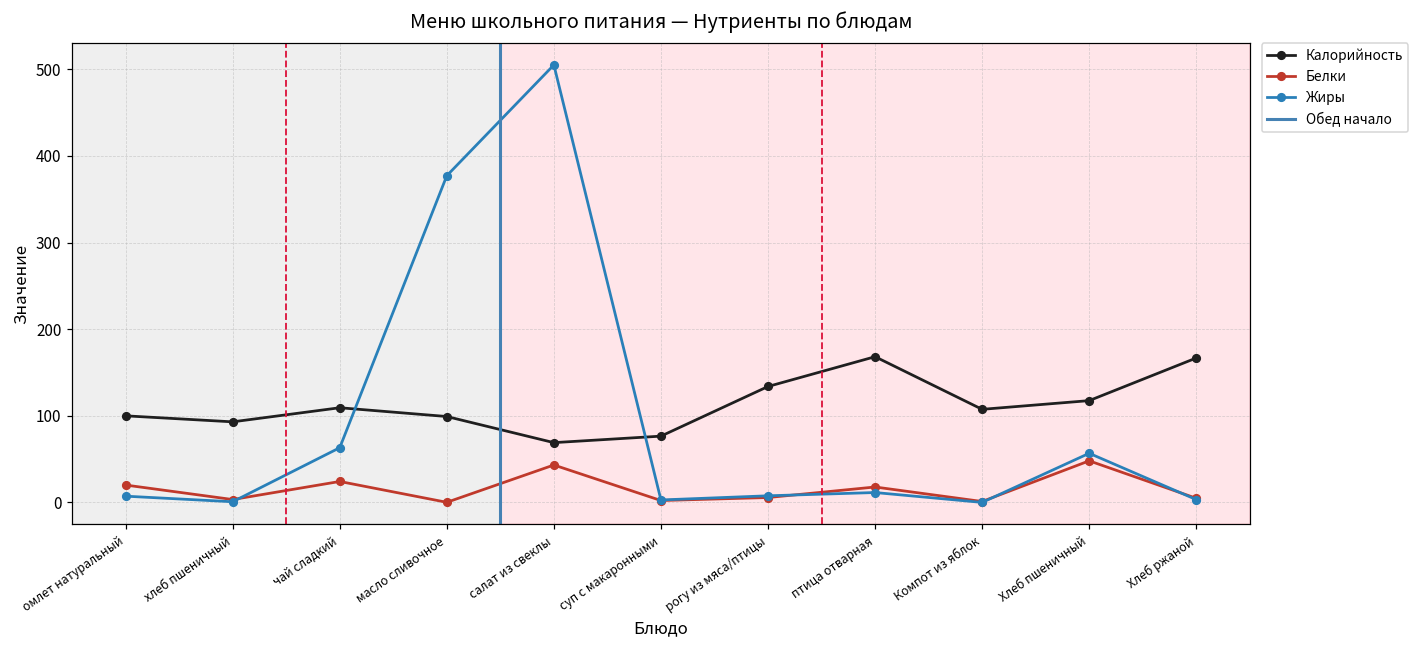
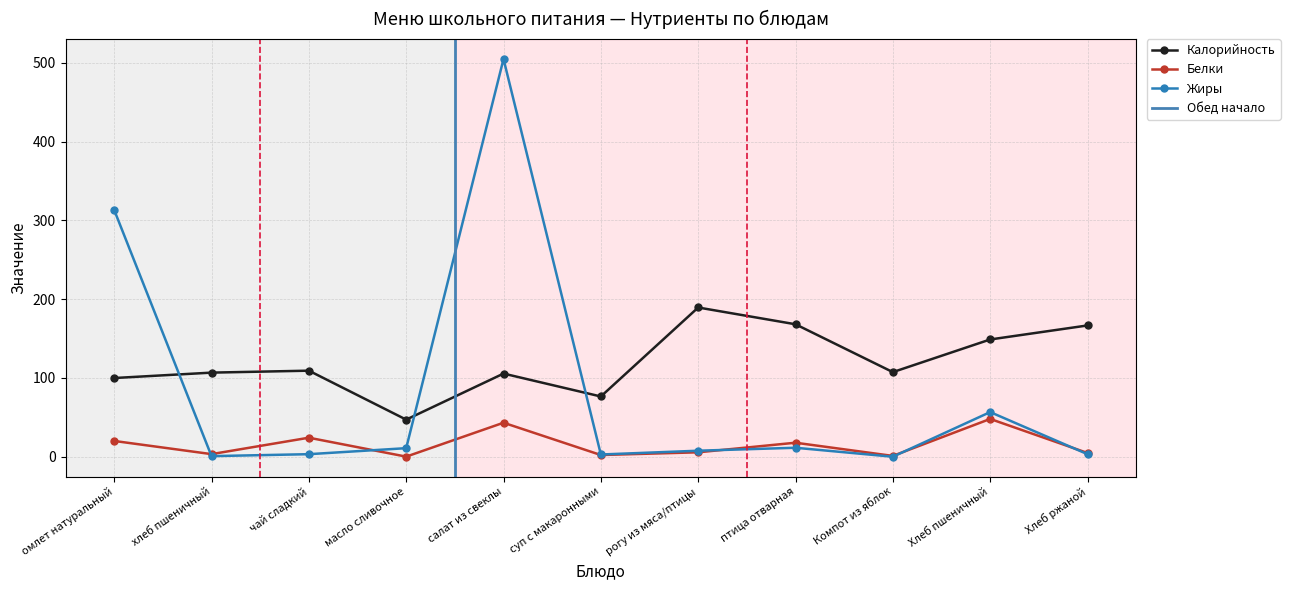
Жиры, омлет натуральный: 10 -> 310
Калорийность, хлеб пшеничный: 90 -> 110
Жиры, чай сладкий: 60 -> 0
Калорийность, масло сливочное: 100 -> 50
Жиры, масло сливочное: 380 -> 10
Калорийность, салат из свеклы: 70 -> 110
Калорийность, рогу из мяса/птицы: 130 -> 190
Калорийность, Хлеб пшеничный: 120 -> 150
